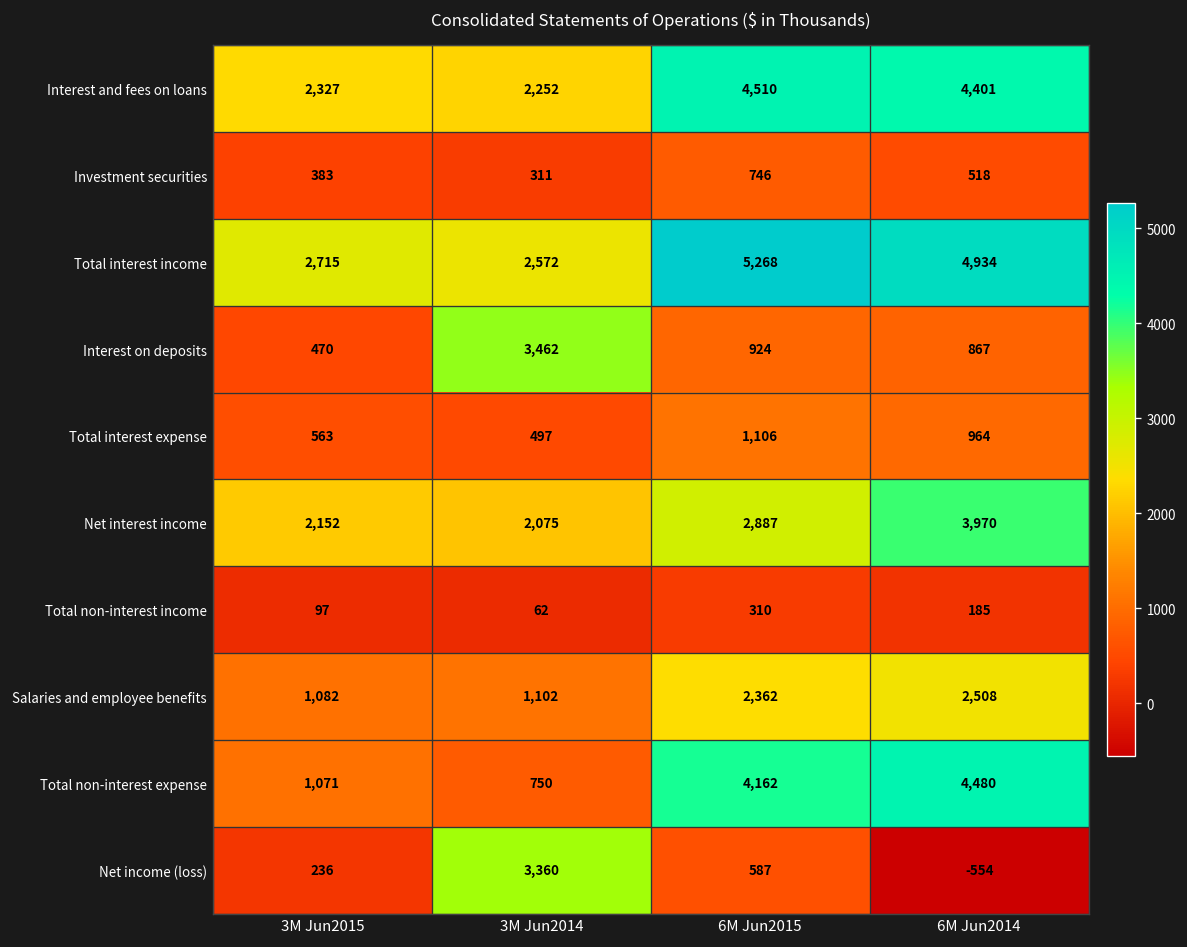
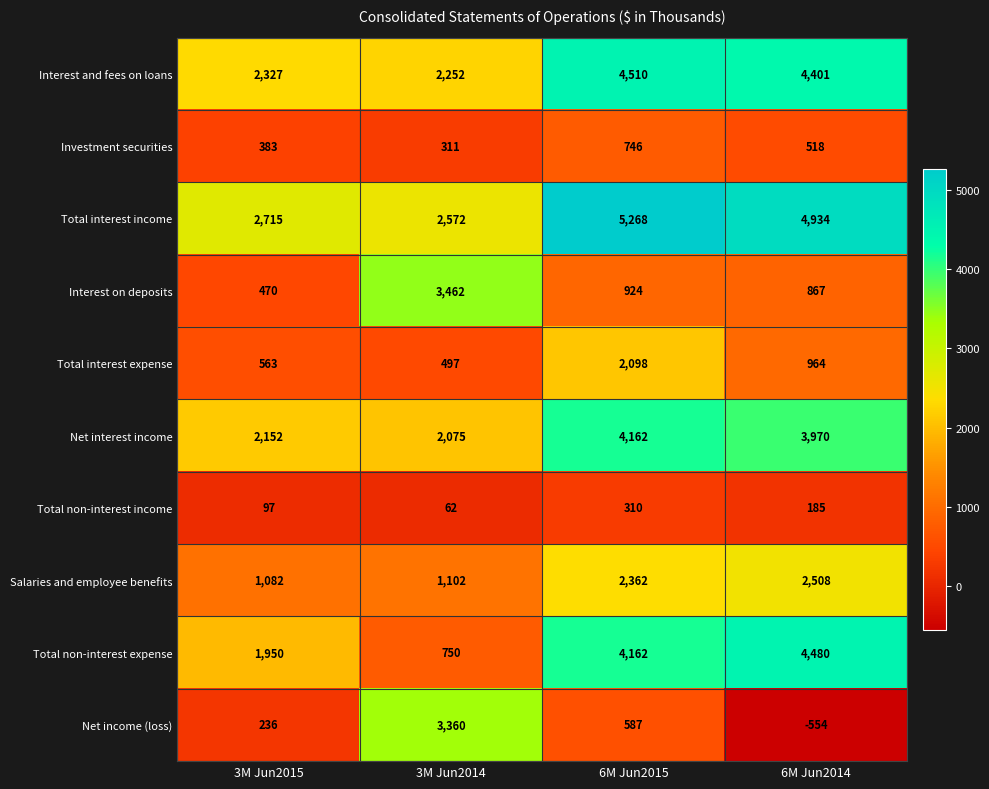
Total interest expense, 6M Jun2015: 1,106 -> 2,098
Net interest income, 6M Jun2015: 2,887 -> 4,162
Total non-interest expense, 3M Jun2015: 1,071 -> 1,950
